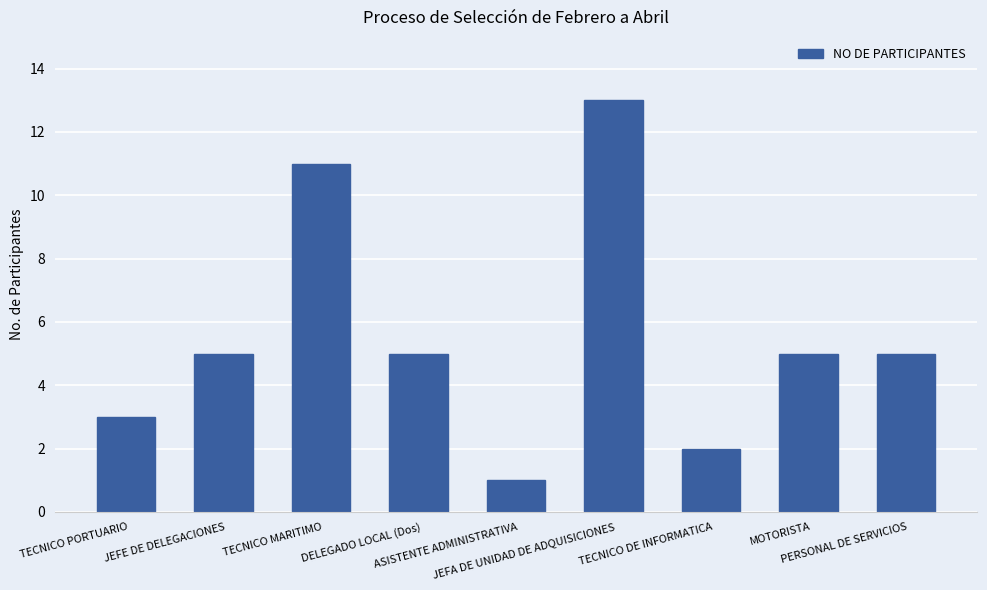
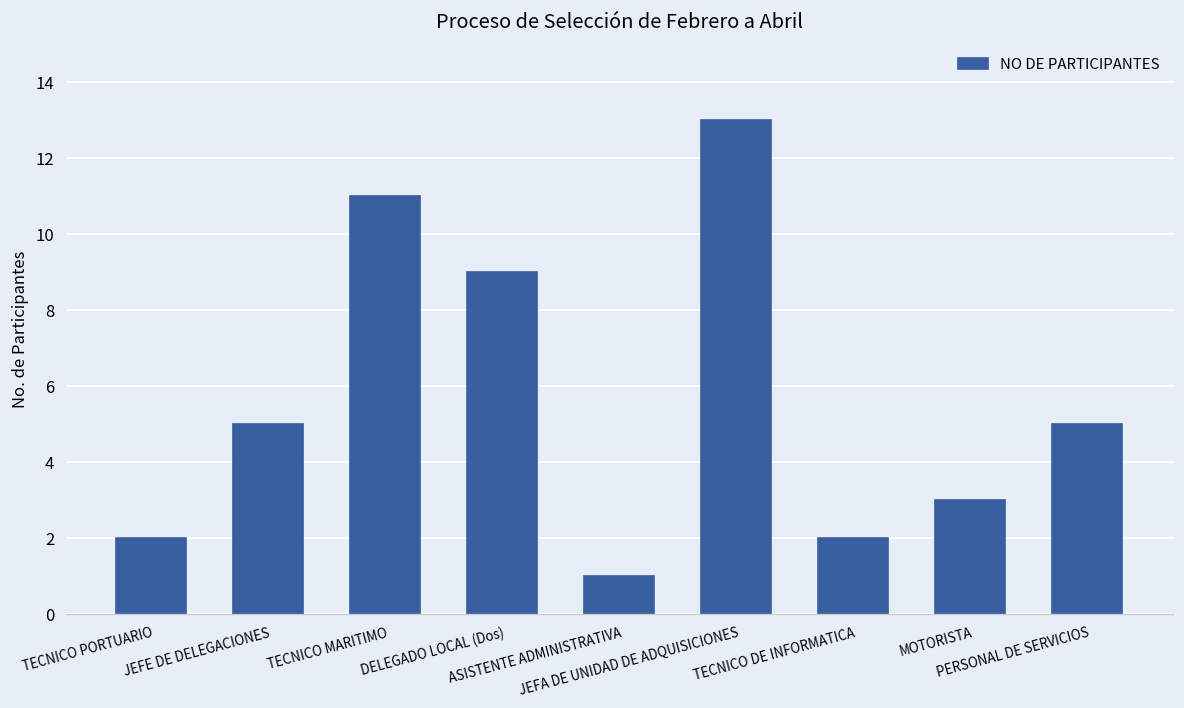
TECNICO PORTUARIO: 3 -> 2
DELEGADO LOCAL (Dos): 5 -> 9
MOTORISTA: 5 -> 3
